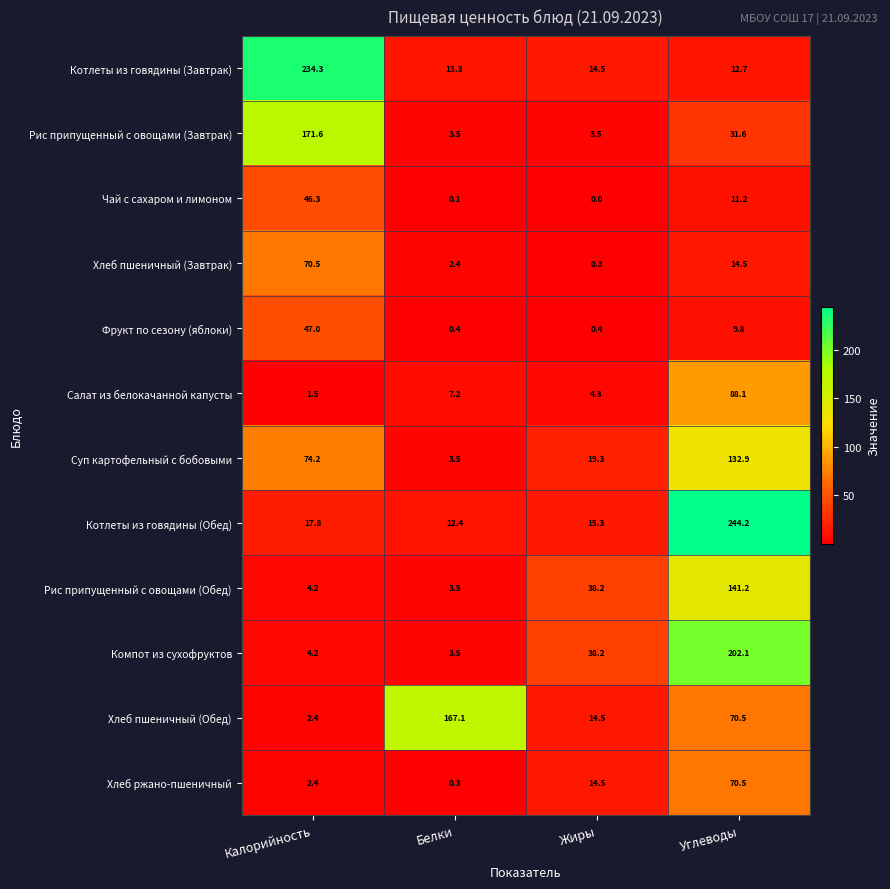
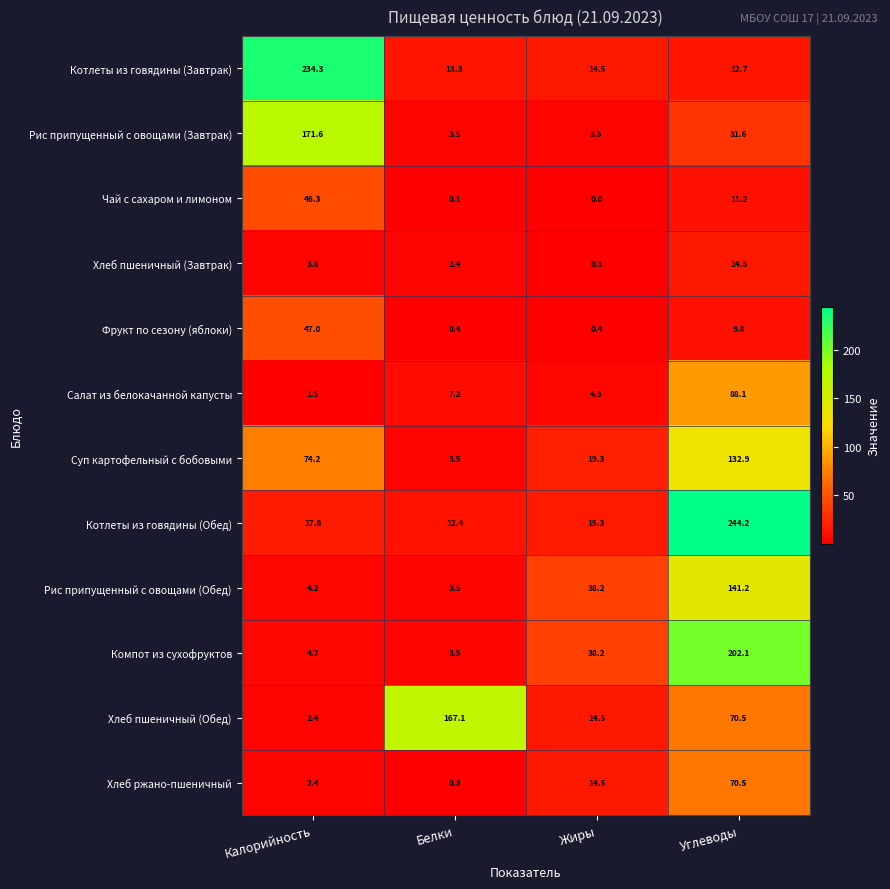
Хлеб пшеничный (Завтрак), Калорийность: 70.5 -> 3.8
